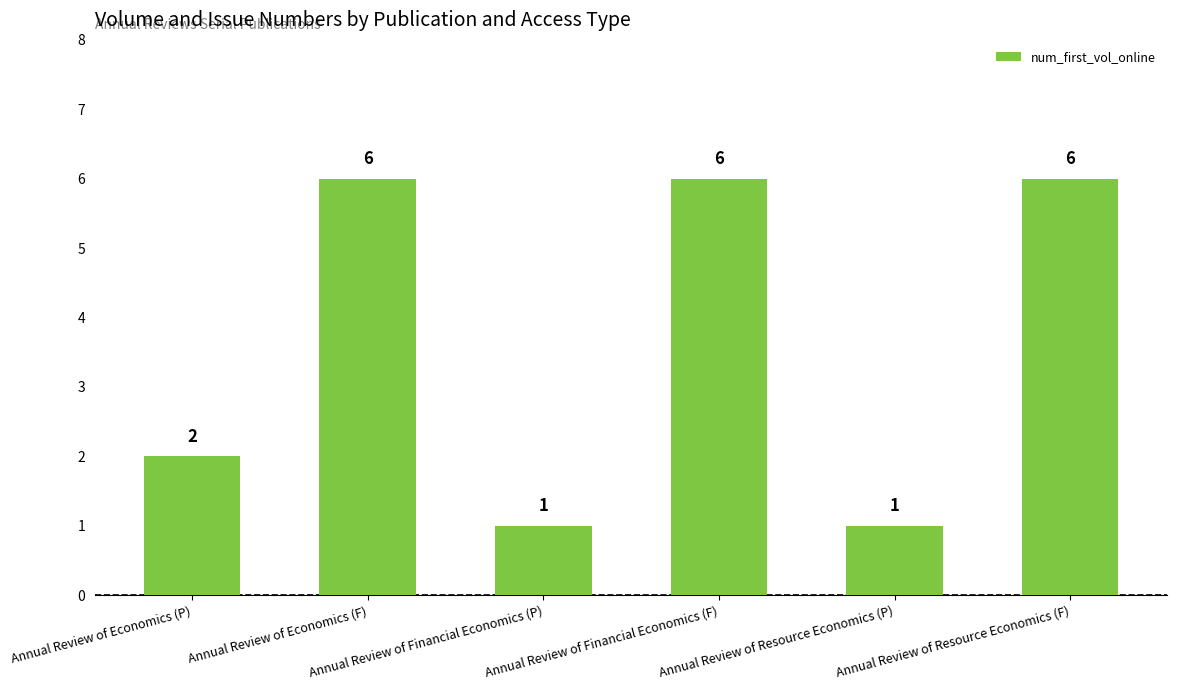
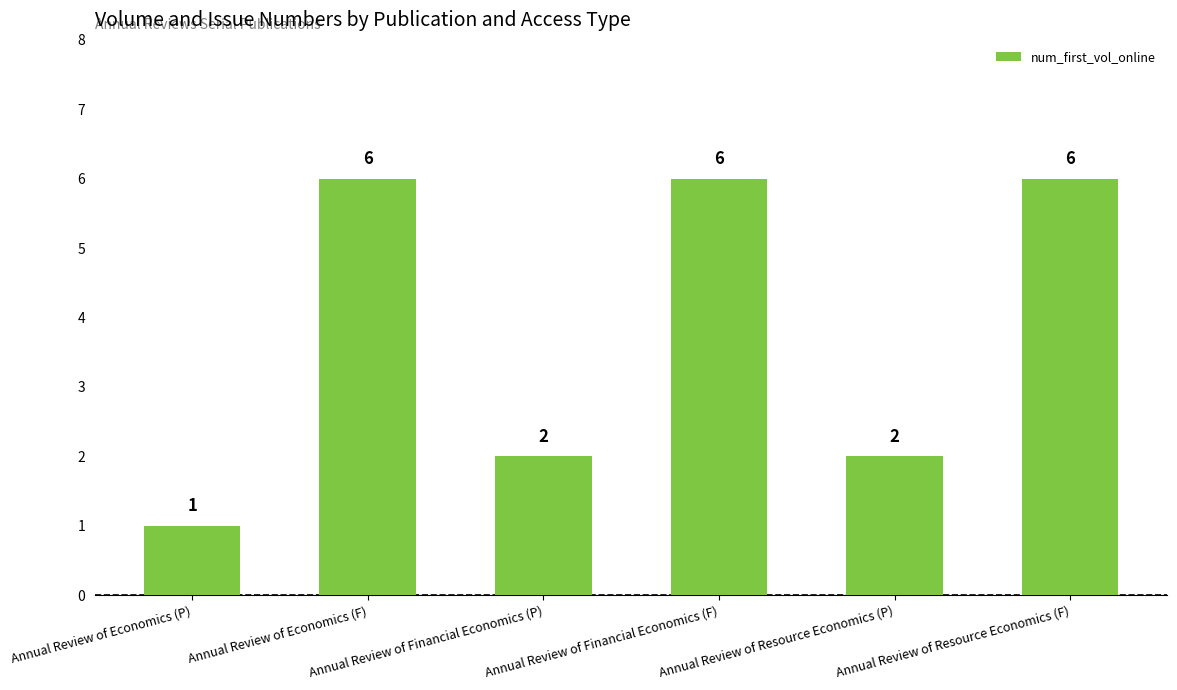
Annual Review of Economics (P): 2 -> 1
Annual Review of Financial Economics (P): 1 -> 2
Annual Review of Resource Economics (P): 1 -> 2
